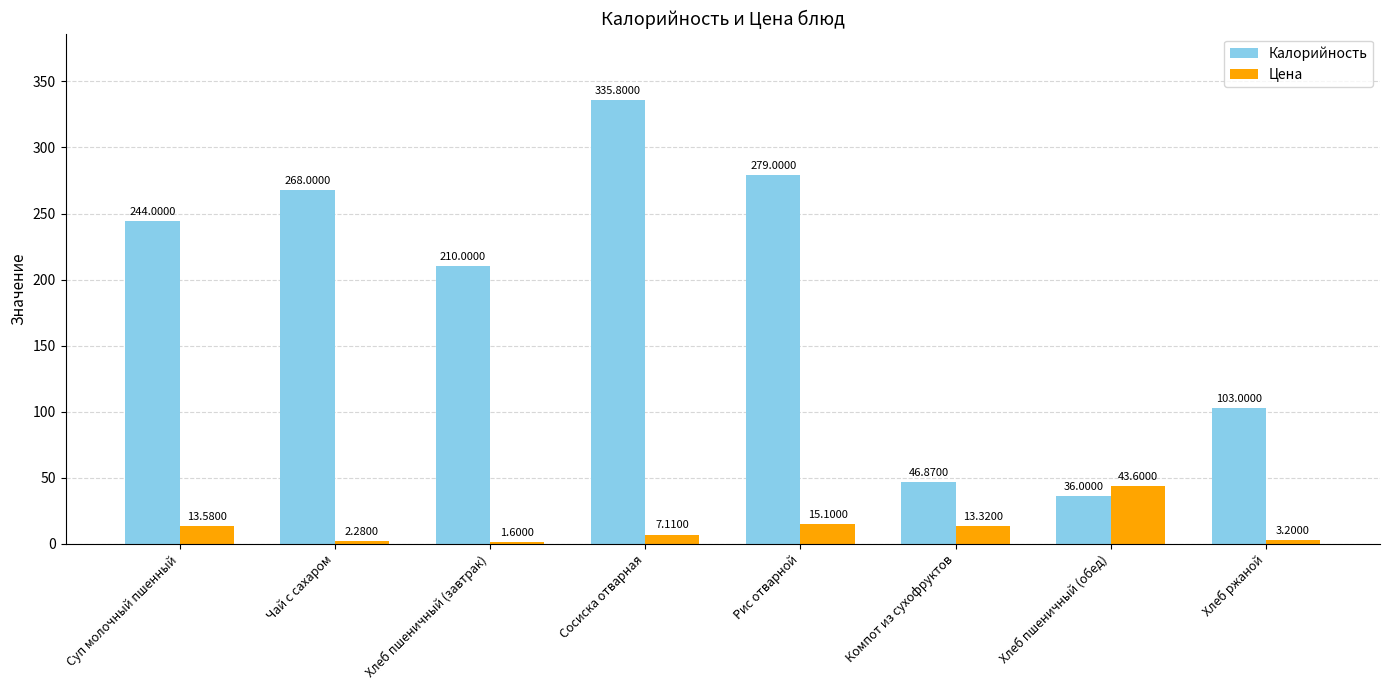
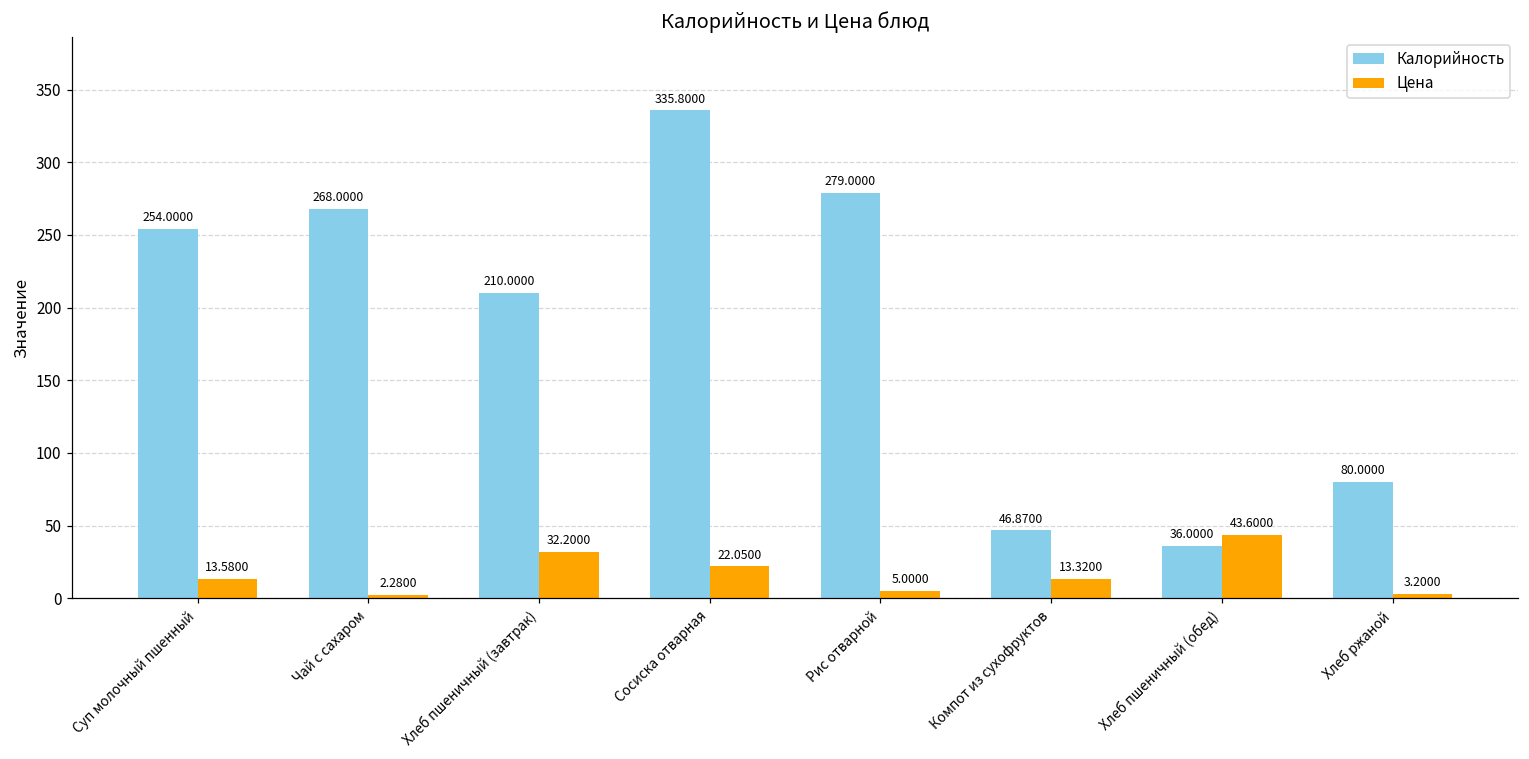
Калорийность, Суп молочный пшенный: 244.0000 -> 254.0000
Цена, Хлеб пшеничный (завтрак): 1.6000 -> 32.2000
Цена, Сосиска отварная: 7.1100 -> 22.0500
Цена, Рис отварной: 15.1000 -> 5.0000
Калорийность, Хлеб ржаной: 103.0000 -> 80.0000
